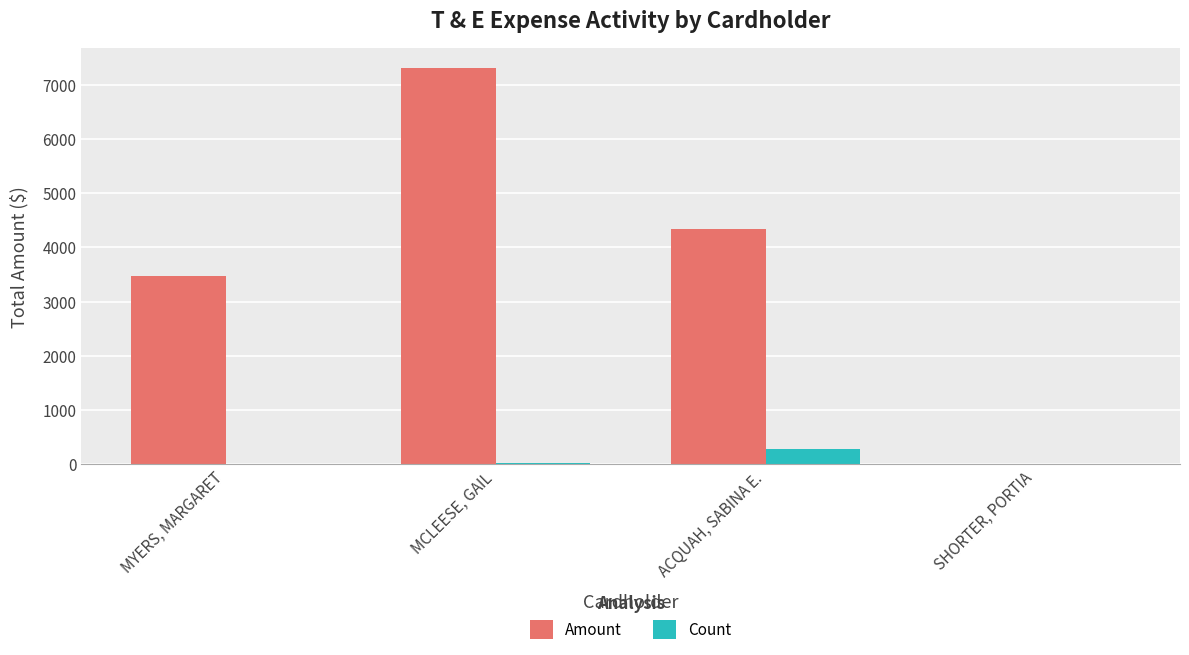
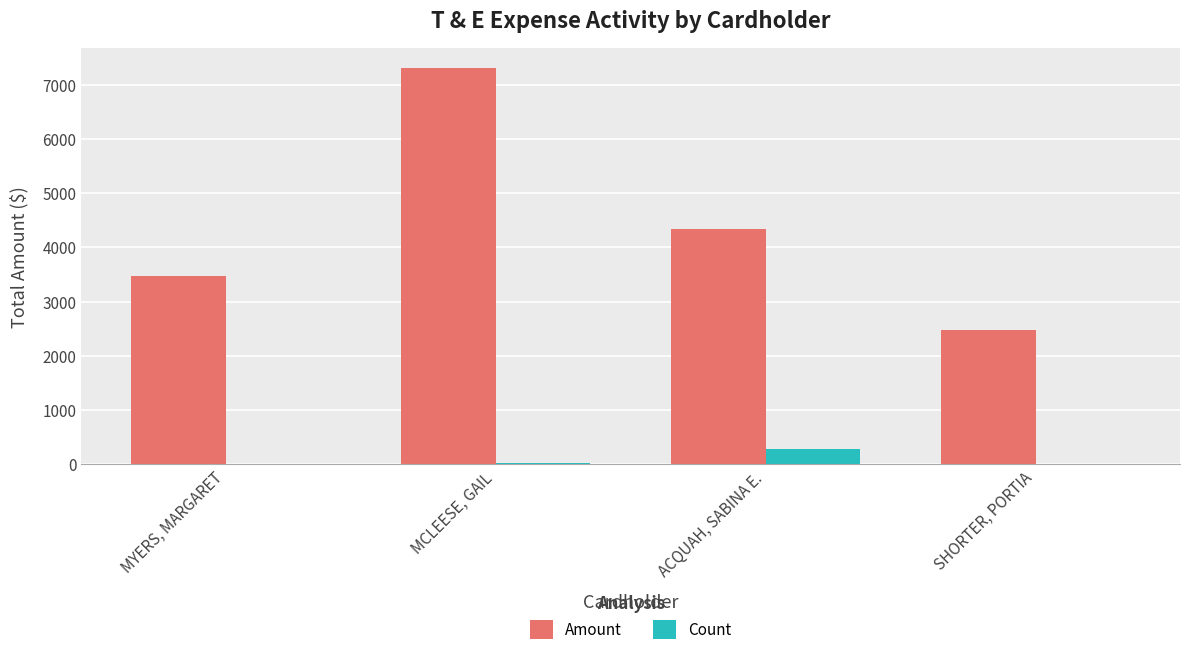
Amount, SHORTER, PORTIA: 0 -> 2500
